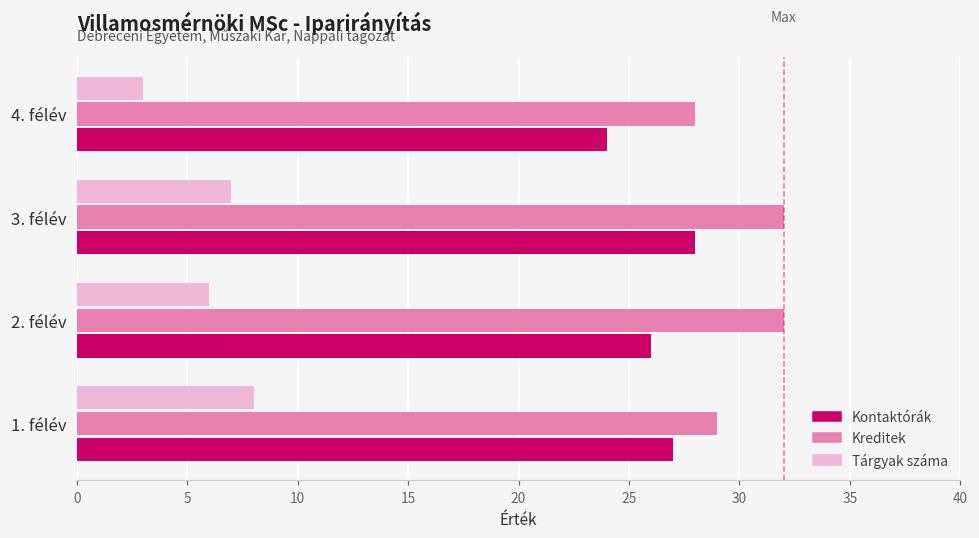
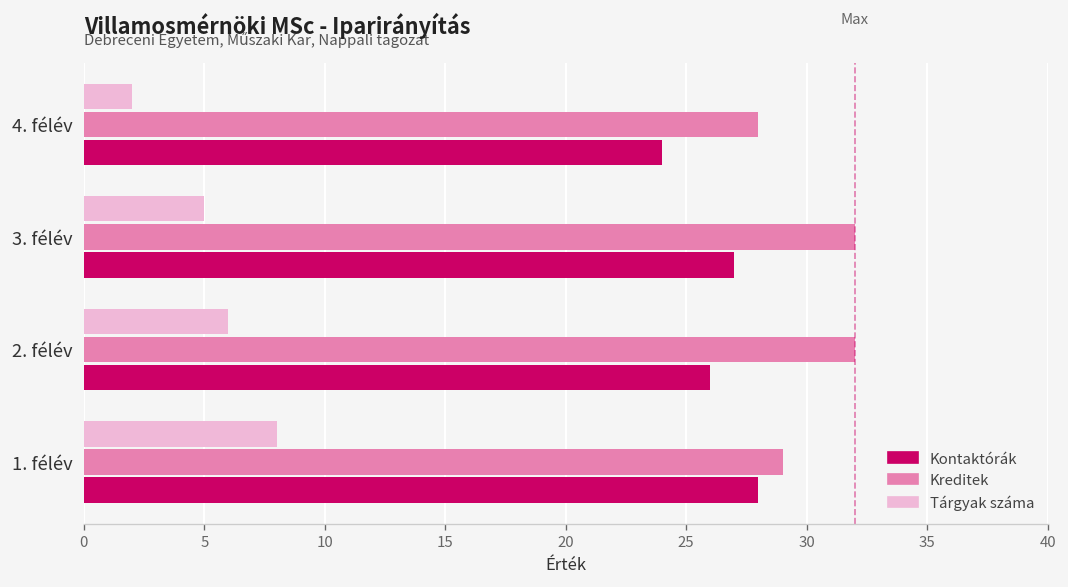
Tárgyak száma, 4. félév: 3 -> 2
Tárgyak száma, 3. félév: 7 -> 5
Kontaktórák, 3. félév: 28 -> 27
Kontaktórák, 1. félév: 27 -> 28
